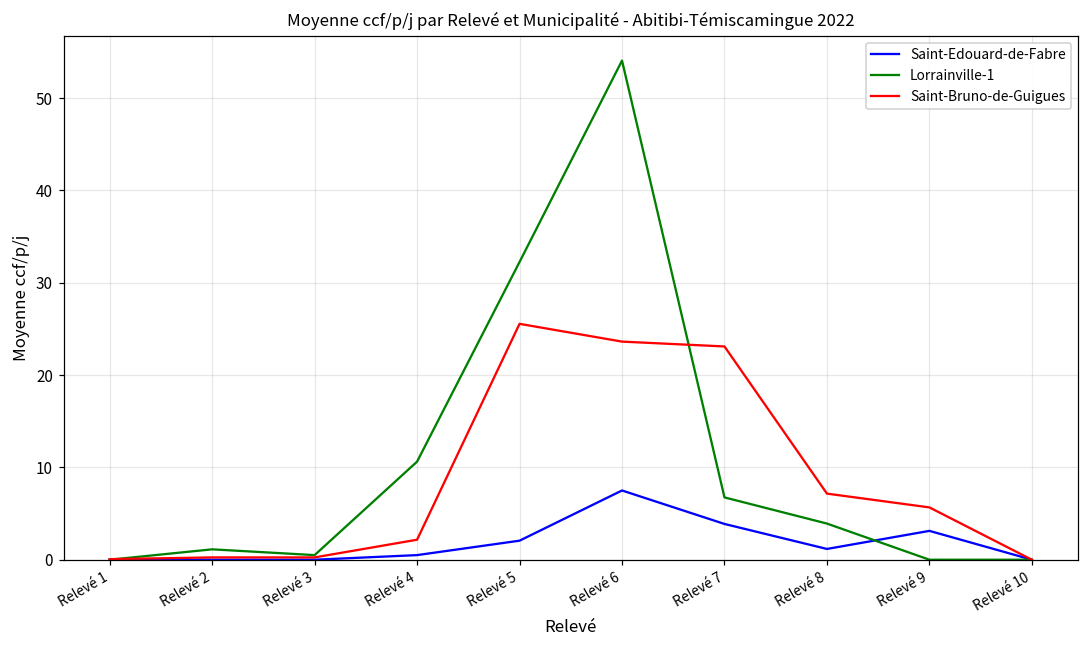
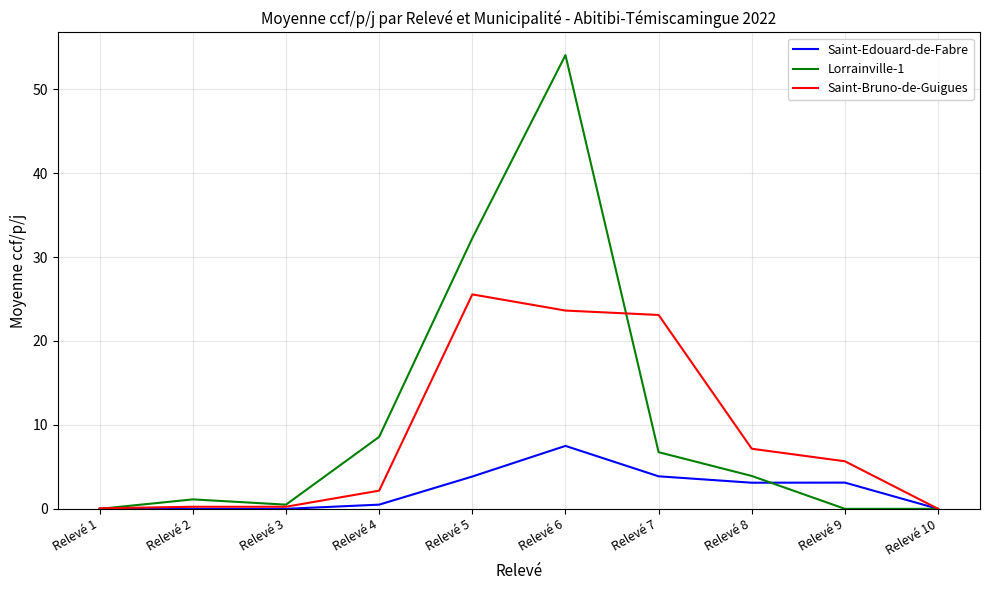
Lorrainville-1, Relevé 4: 11 -> 9
Saint-Edouard-de-Fabre, Relevé 5: 2 -> 4
Saint-Edouard-de-Fabre, Relevé 8: 1 -> 3
